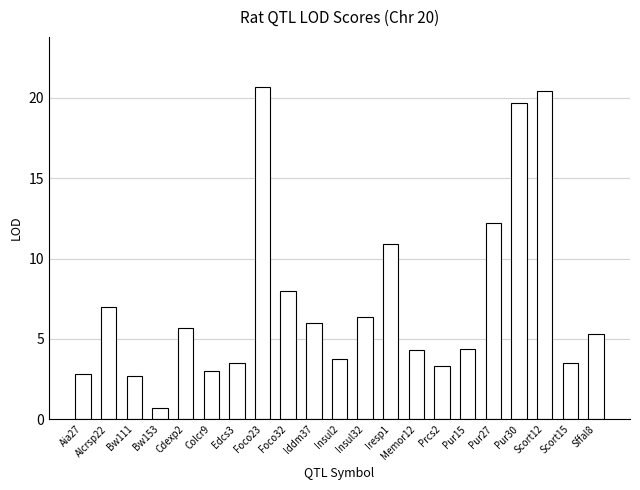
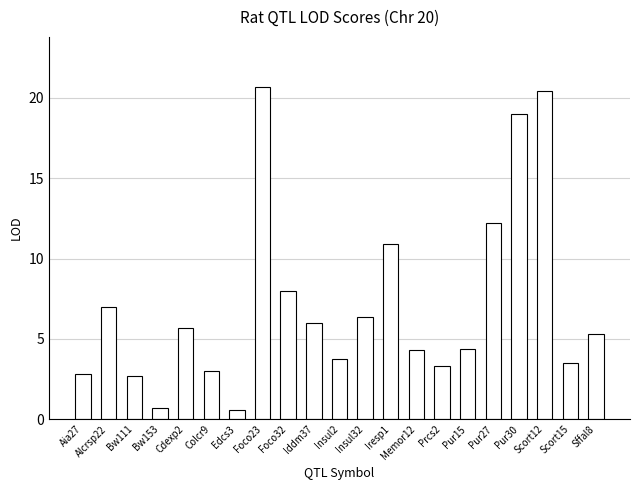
Edcs3: 3.5 -> 0.6
Pur30: 19.7 -> 19.0
